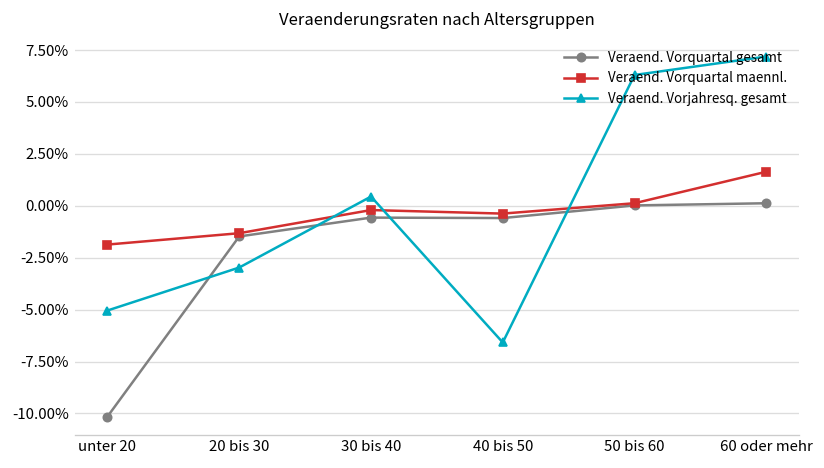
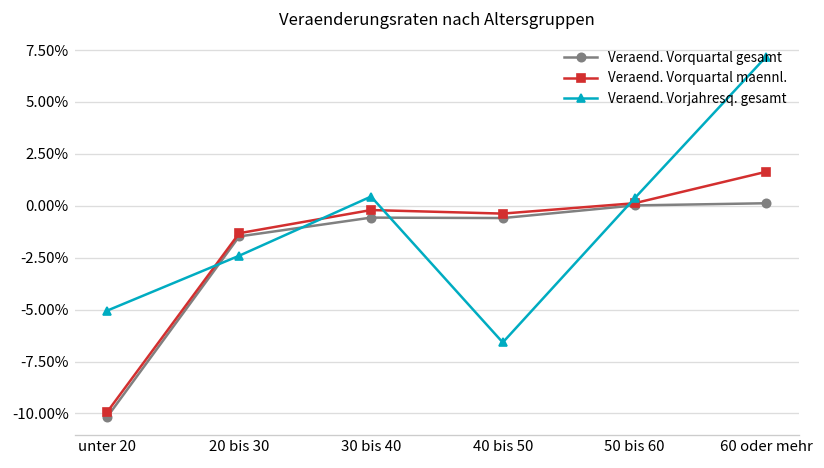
Veraend. Vorquartal maennl., unter 20: -1.9% -> -9.9%
Veraend. Vorjahresq. gesamt, 20 bis 30: -3.0% -> -2.4%
Veraend. Vorjahresq. gesamt, 50 bis 60: 6.3% -> 0.4%
